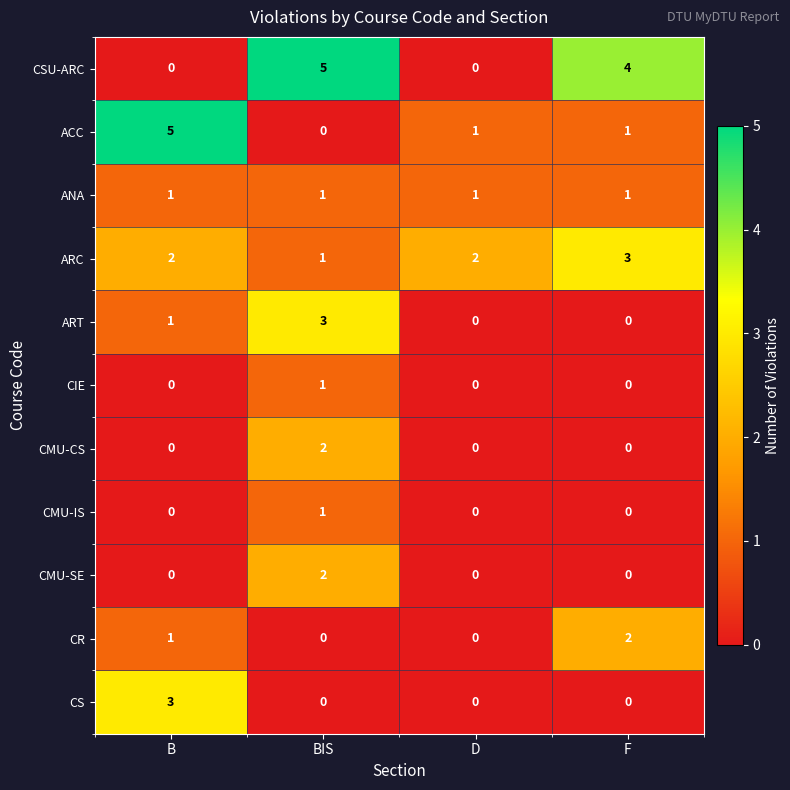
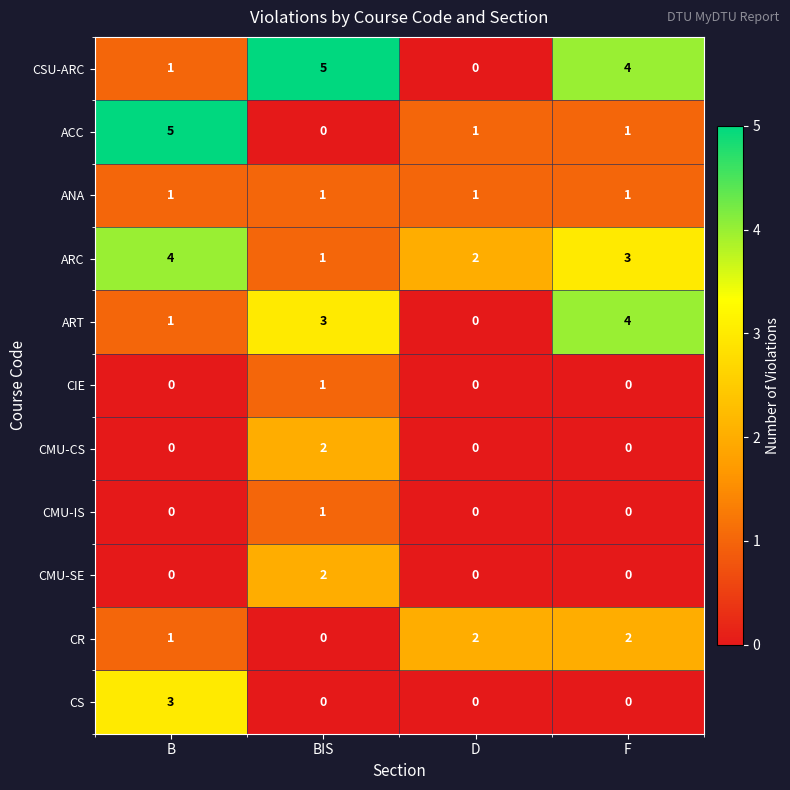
CSU-ARC, B: 0 -> 1
ARC, B: 2 -> 4
ART, F: 0 -> 4
CR, D: 0 -> 2
